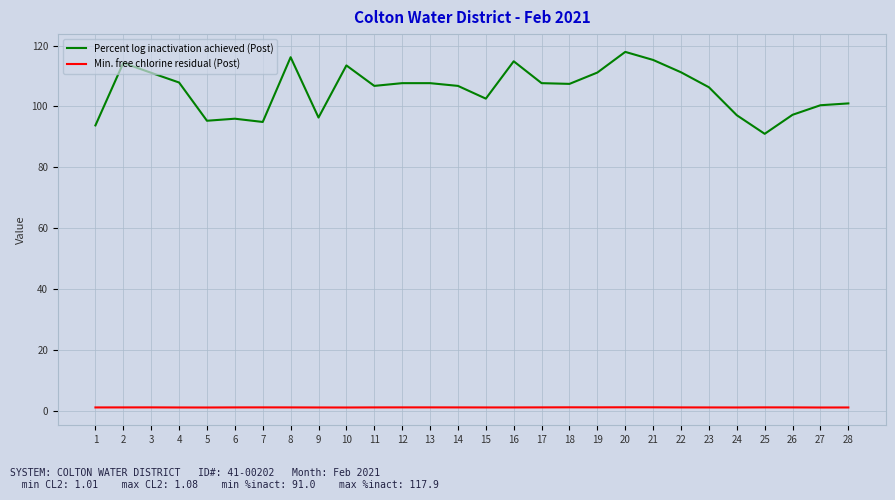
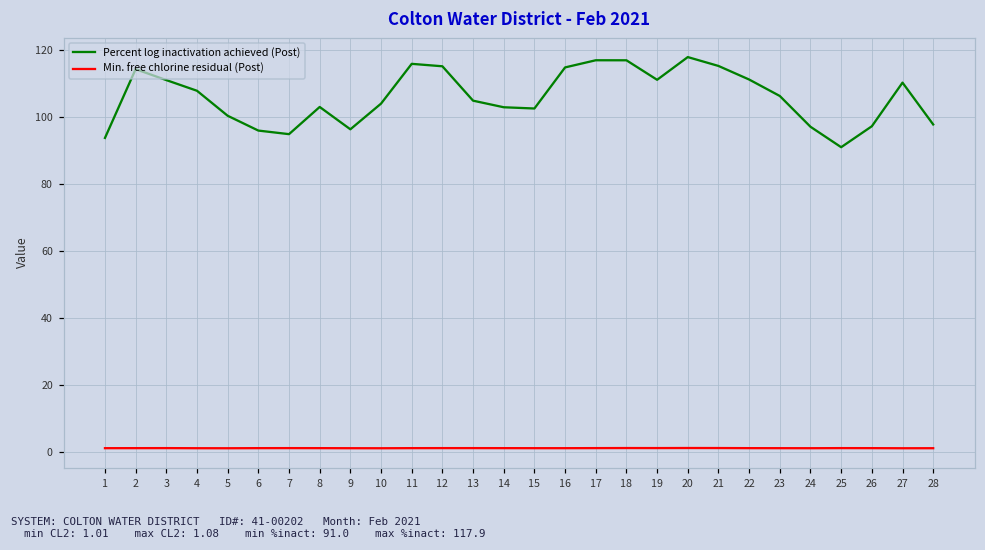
Percent log inactivation achieved (Post), 5: 95 -> 100
Percent log inactivation achieved (Post), 8: 116 -> 103
Percent log inactivation achieved (Post), 10: 113 -> 104
Percent log inactivation achieved (Post), 11: 107 -> 116
Percent log inactivation achieved (Post), 12: 108 -> 115
Percent log inactivation achieved (Post), 13: 108 -> 105
Percent log inactivation achieved (Post), 14: 107 -> 103
Percent log inactivation achieved (Post), 17: 108 -> 117
Percent log inactivation achieved (Post), 18: 107 -> 117
Percent log inactivation achieved (Post), 27: 100 -> 110
Percent log inactivation achieved (Post), 28: 101 -> 98
